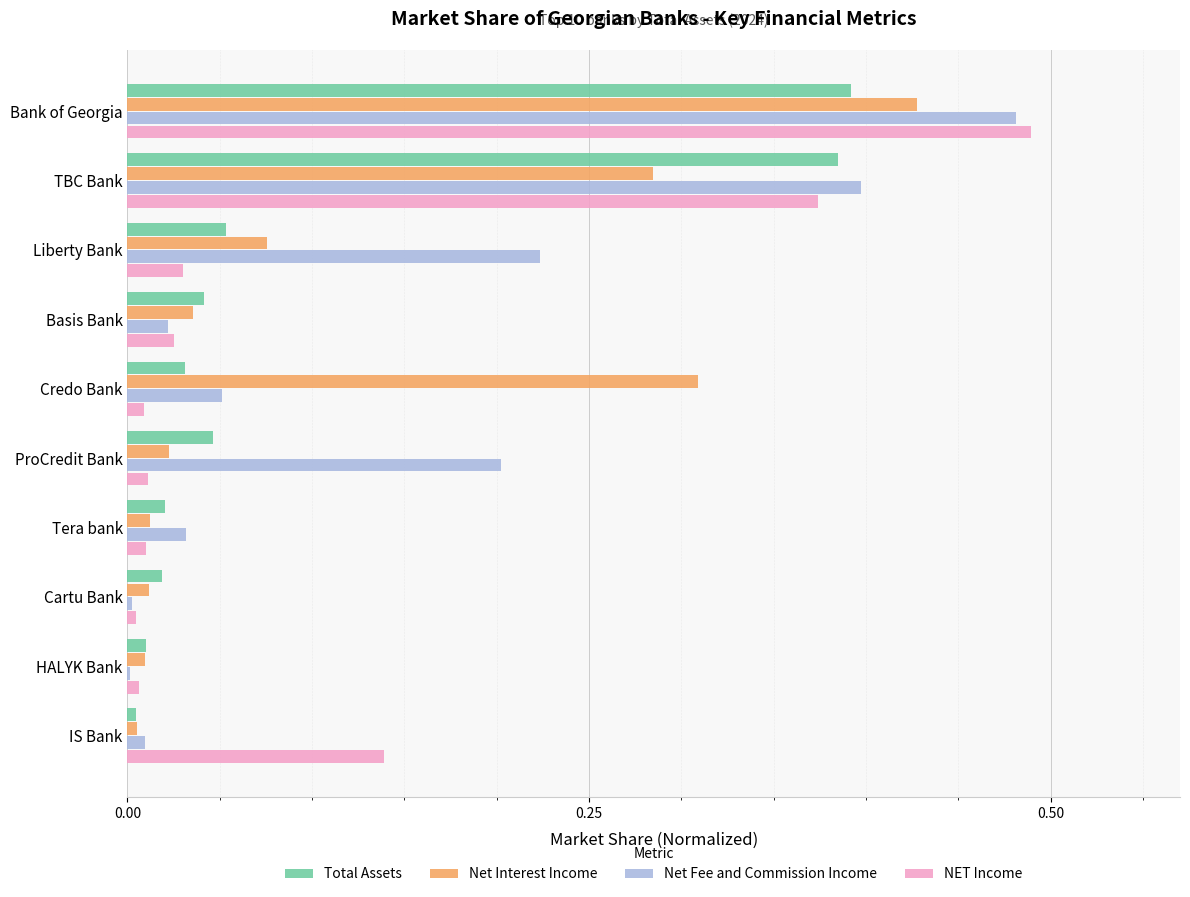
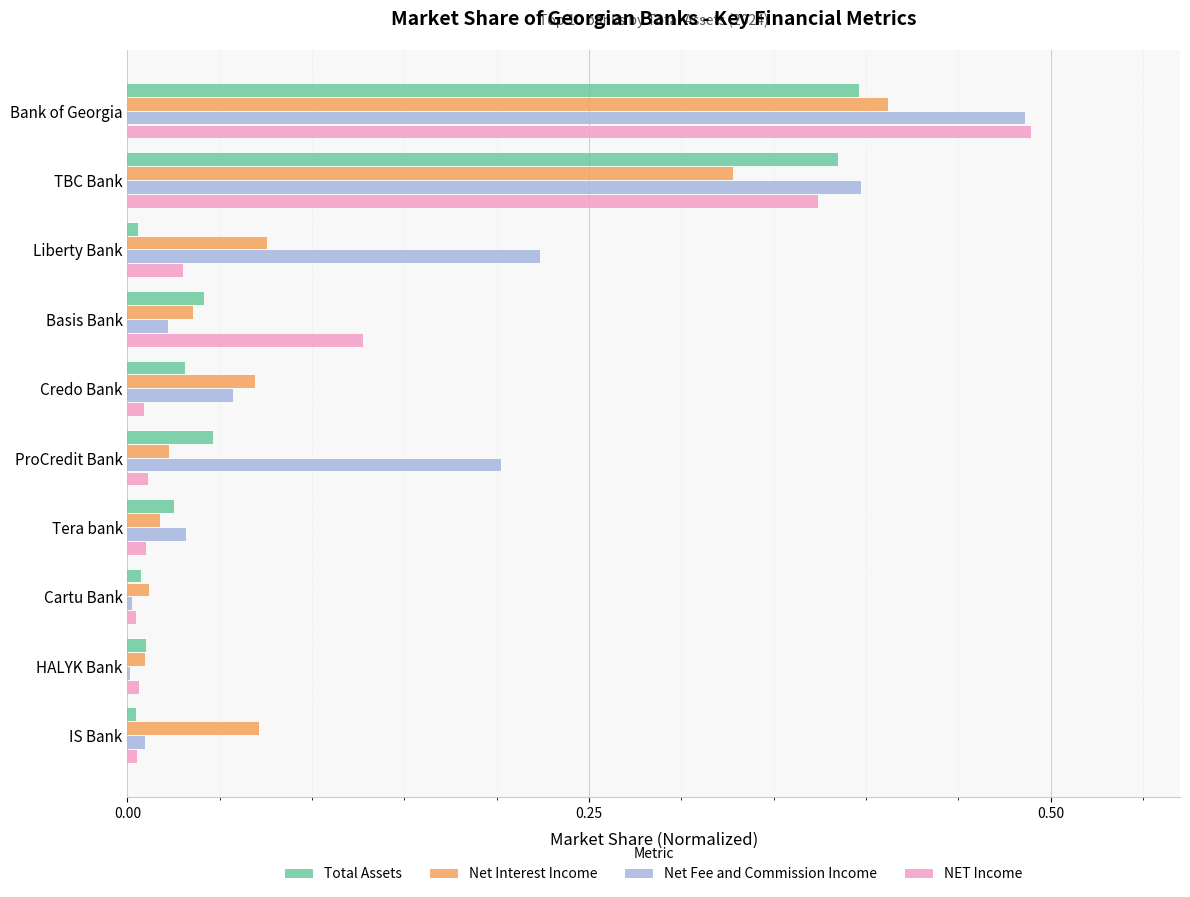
Total Assets, Bank of Georgia: 0.392 -> 0.396
Net Interest Income, Bank of Georgia: 0.428 -> 0.412
Net Fee and Commission Income, Bank of Georgia: 0.481 -> 0.486
Net Interest Income, TBC Bank: 0.284 -> 0.328
Total Assets, Liberty Bank: 0.053 -> 0.006
NET Income, Basis Bank: 0.025 -> 0.127
Net Interest Income, Credo Bank: 0.309 -> 0.069
Net Fee and Commission Income, Credo Bank: 0.051 -> 0.057
Total Assets, Tera bank: 0.021 -> 0.025
Net Interest Income, Tera bank: 0.012 -> 0.018
Total Assets, Cartu Bank: 0.019 -> 0.007
Net Interest Income, IS Bank: 0.005 -> 0.071
NET Income, IS Bank: 0.139 -> 0.005
